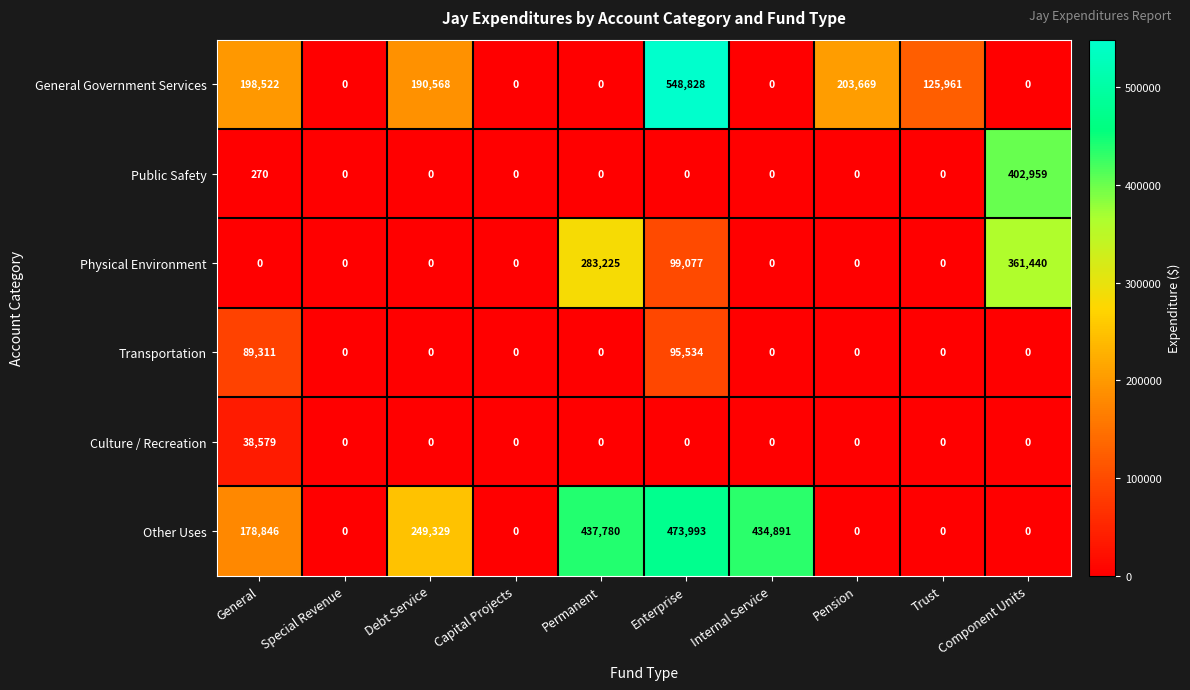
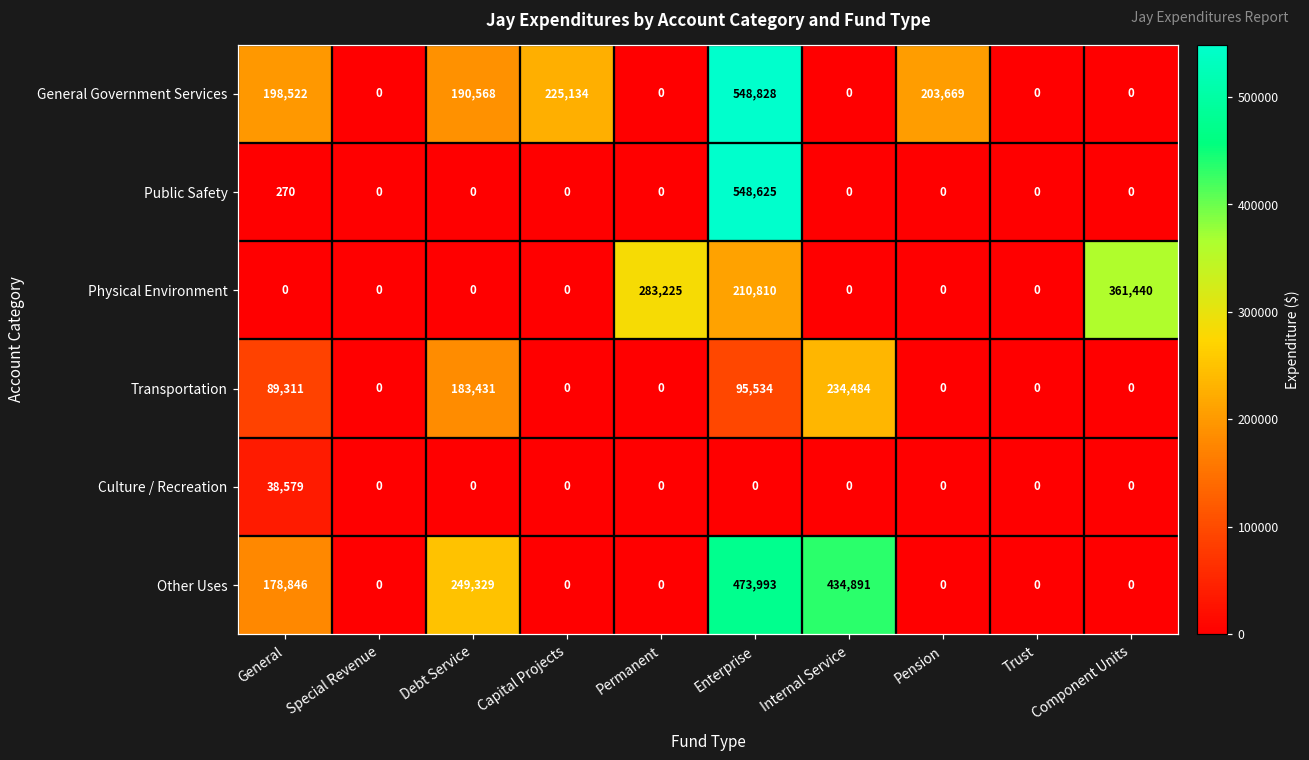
General Government Services, Capital Projects: 0 -> 225,134
General Government Services, Trust: 125,961 -> 0
Public Safety, Enterprise: 0 -> 548,625
Public Safety, Component Units: 402,959 -> 0
Physical Environment, Enterprise: 99,077 -> 210,810
Transportation, Debt Service: 0 -> 183,431
Transportation, Internal Service: 0 -> 234,484
Other Uses, Permanent: 437,780 -> 0
